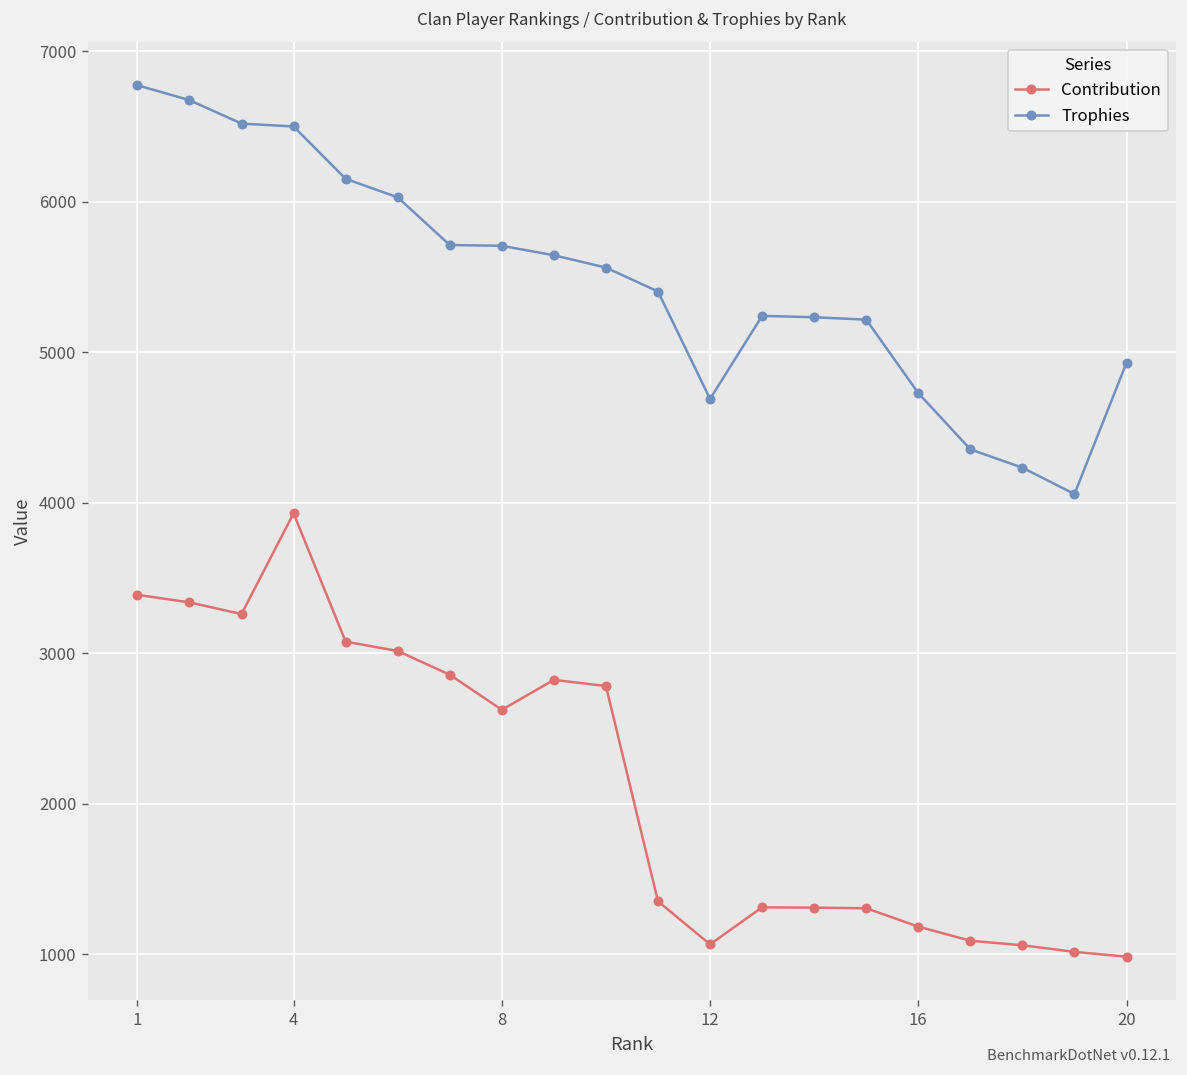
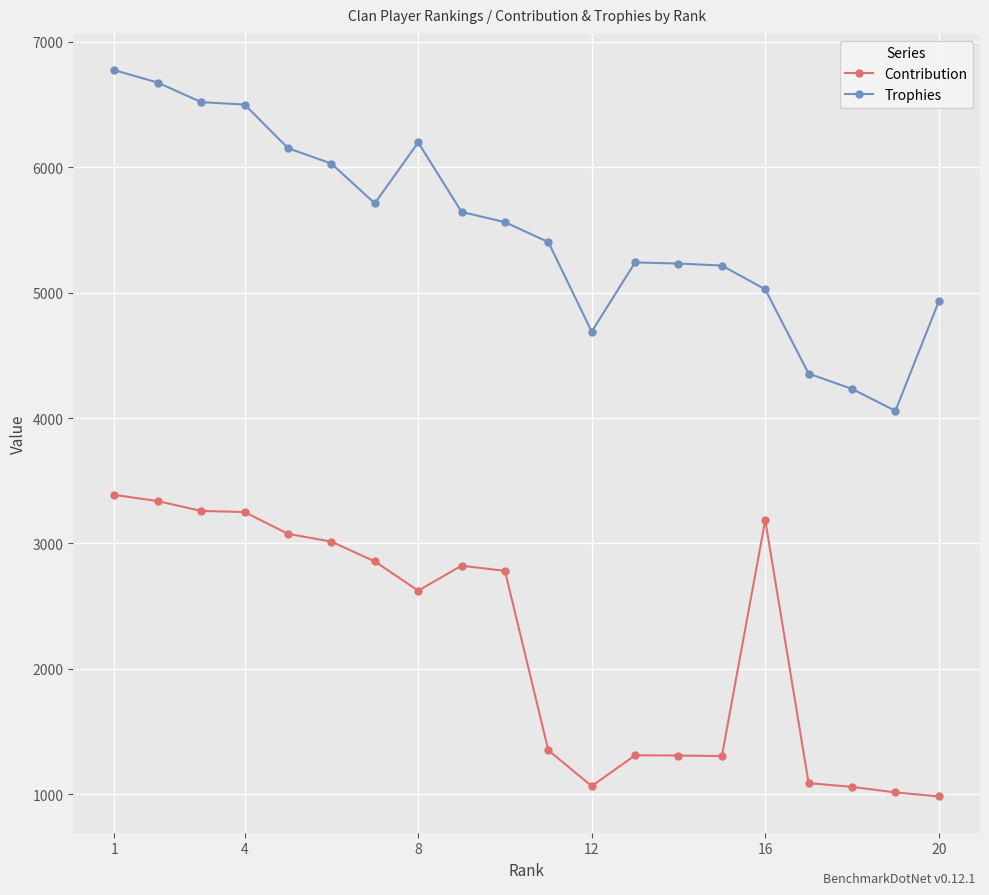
Contribution, 4: 3930 -> 3250
Trophies, 8: 5710 -> 6200
Contribution, 16: 1180 -> 3190
Trophies, 16: 4730 -> 5030
